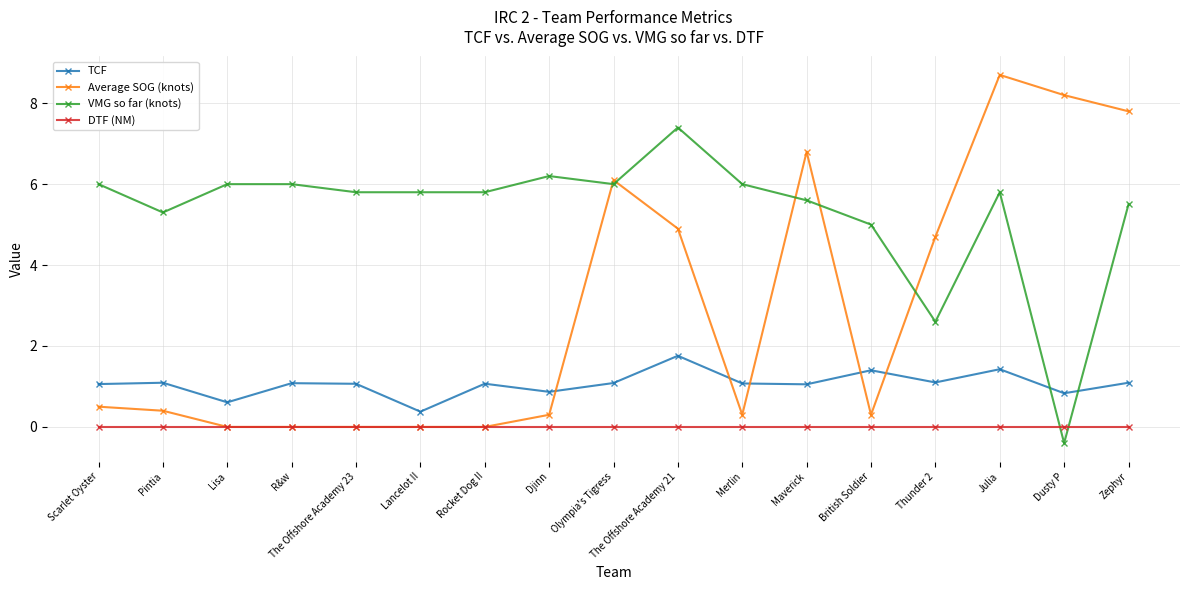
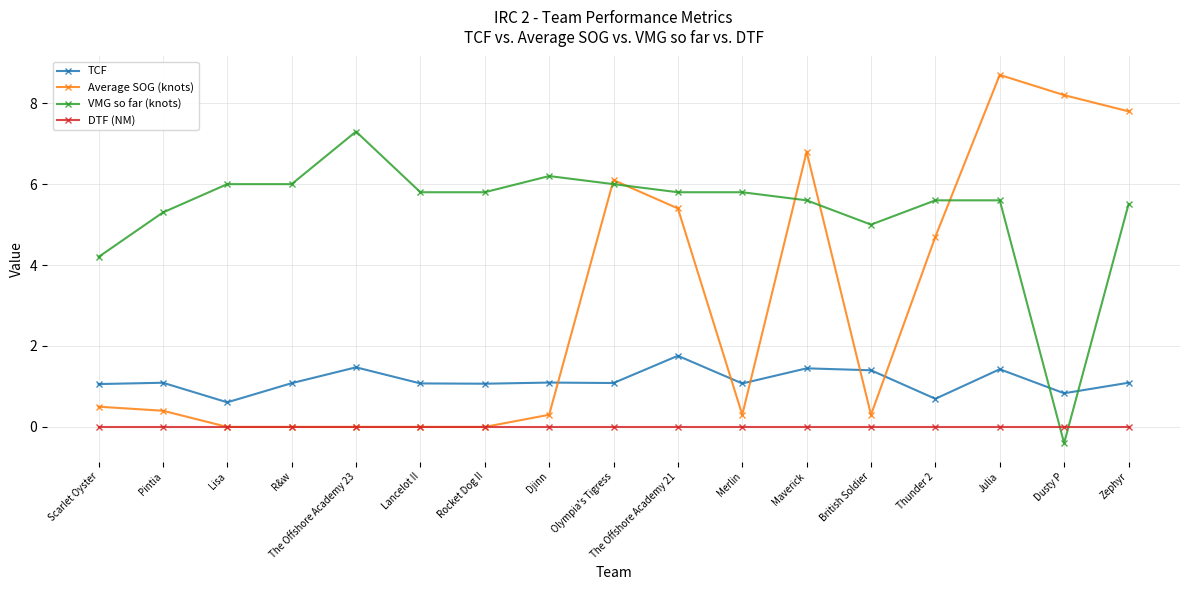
VMG so far (knots), Scarlet Oyster: 6.0 -> 4.2
TCF, The Offshore Academy 23: 1.1 -> 1.5
VMG so far (knots), The Offshore Academy 23: 5.8 -> 7.3
TCF, Lancelot II: 0.4 -> 1.1
TCF, Djinn: 0.9 -> 1.1
Average SOG (knots), The Offshore Academy 21: 4.9 -> 5.4
VMG so far (knots), The Offshore Academy 21: 7.4 -> 5.8
VMG so far (knots), Merlin: 6.0 -> 5.8
TCF, Maverick: 1.1 -> 1.4
TCF, Thunder 2: 1.1 -> 0.7
VMG so far (knots), Thunder 2: 2.6 -> 5.6
VMG so far (knots), Julia: 5.8 -> 5.6
